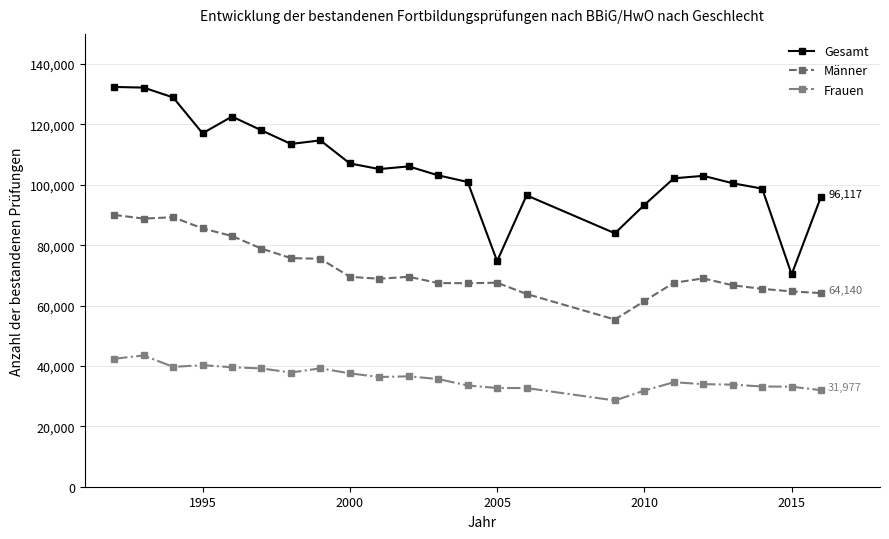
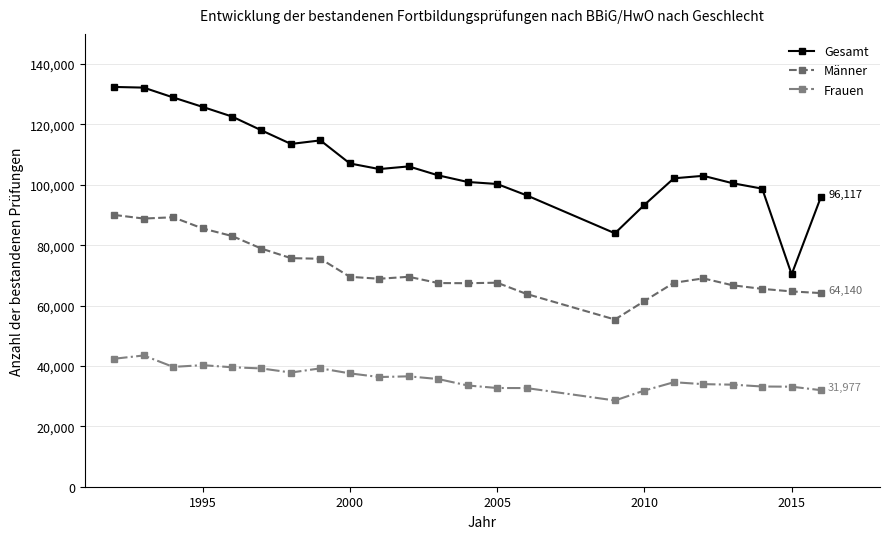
Gesamt, 1995: 117,000 -> 126,000
Gesamt, 2005: 75,000 -> 100,000
